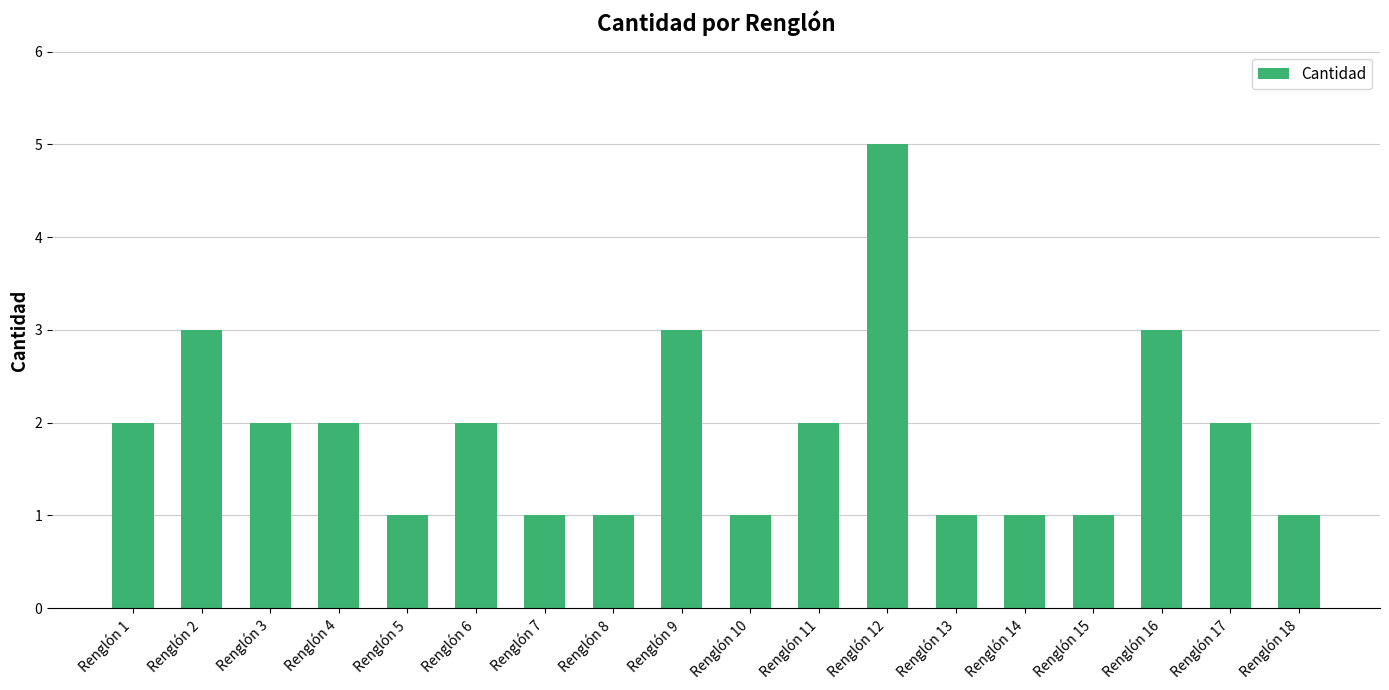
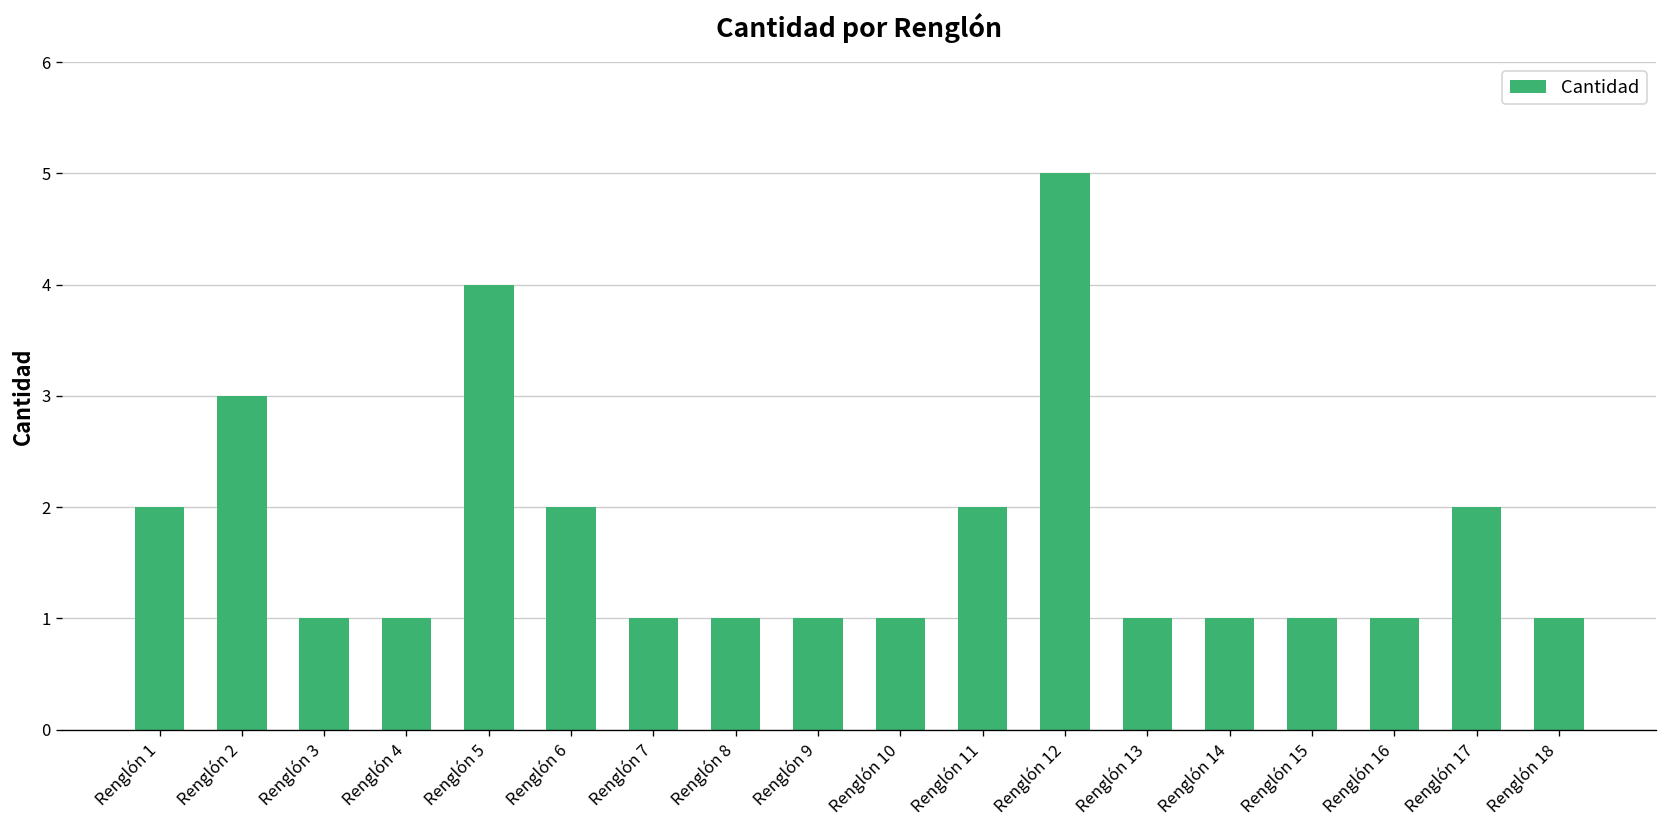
Renglón 3: 2 -> 1
Renglón 4: 2 -> 1
Renglón 5: 1 -> 4
Renglón 9: 3 -> 1
Renglón 16: 3 -> 1
